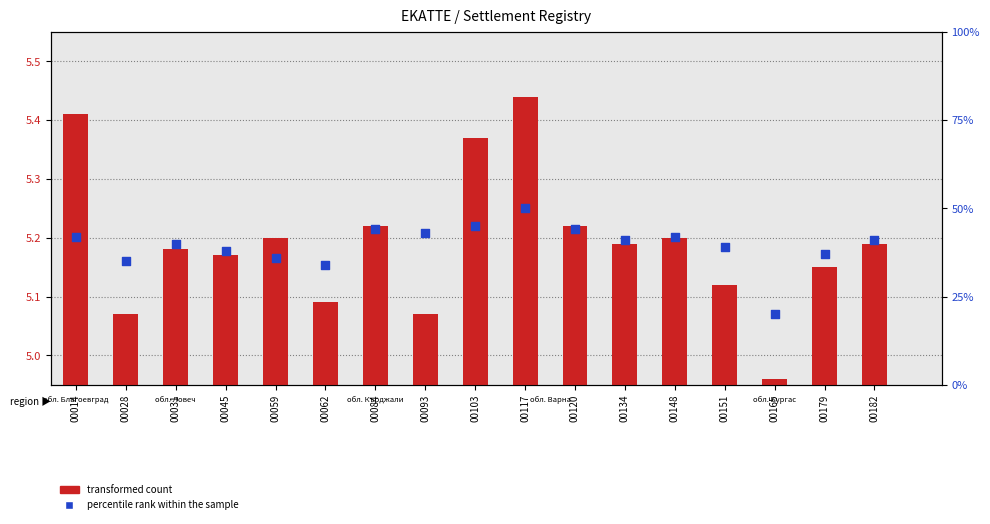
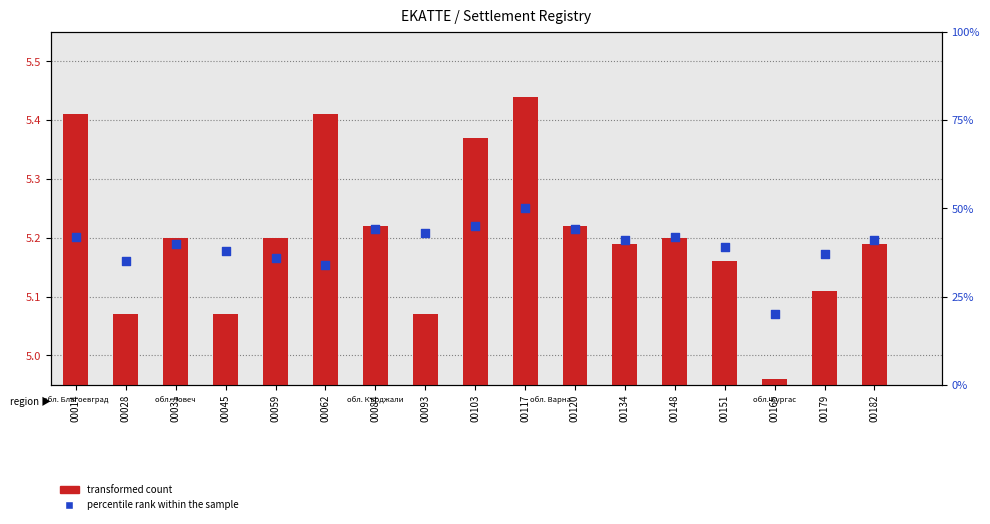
transformed count, 00031: 5.18 -> 5.20
transformed count, 00045: 5.17 -> 5.07
transformed count, 00062: 5.09 -> 5.41
transformed count, 00151: 5.12 -> 5.16
transformed count, 00179: 5.15 -> 5.11
